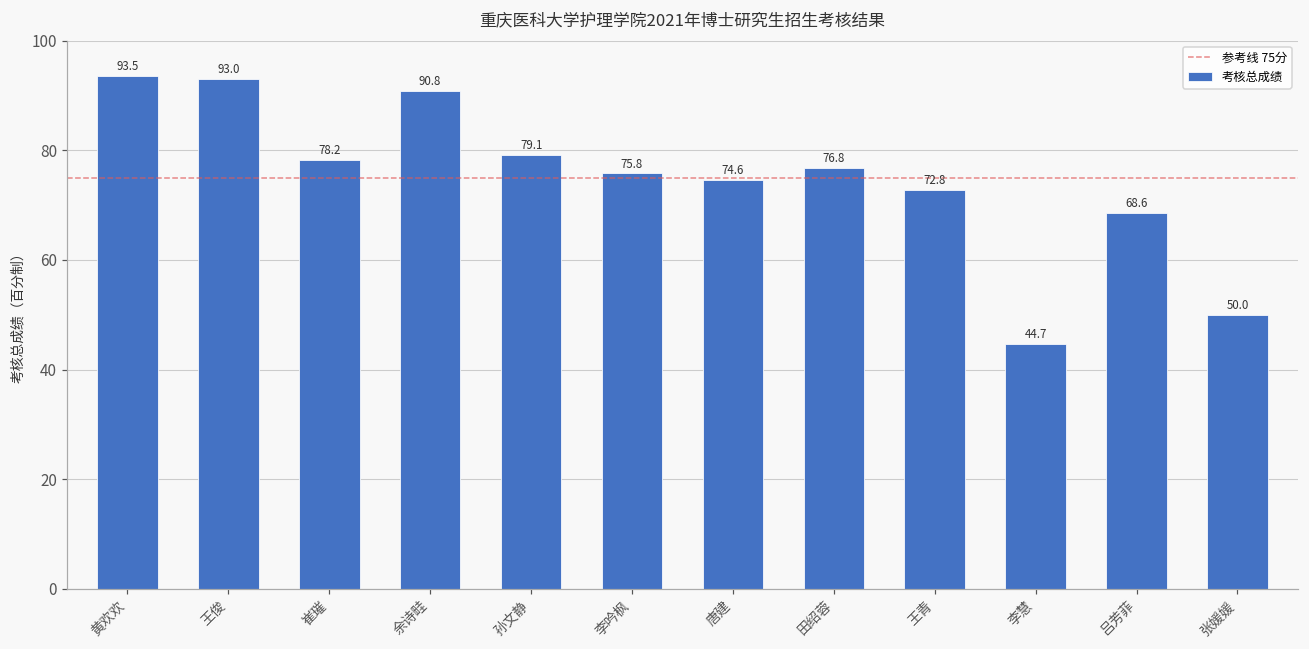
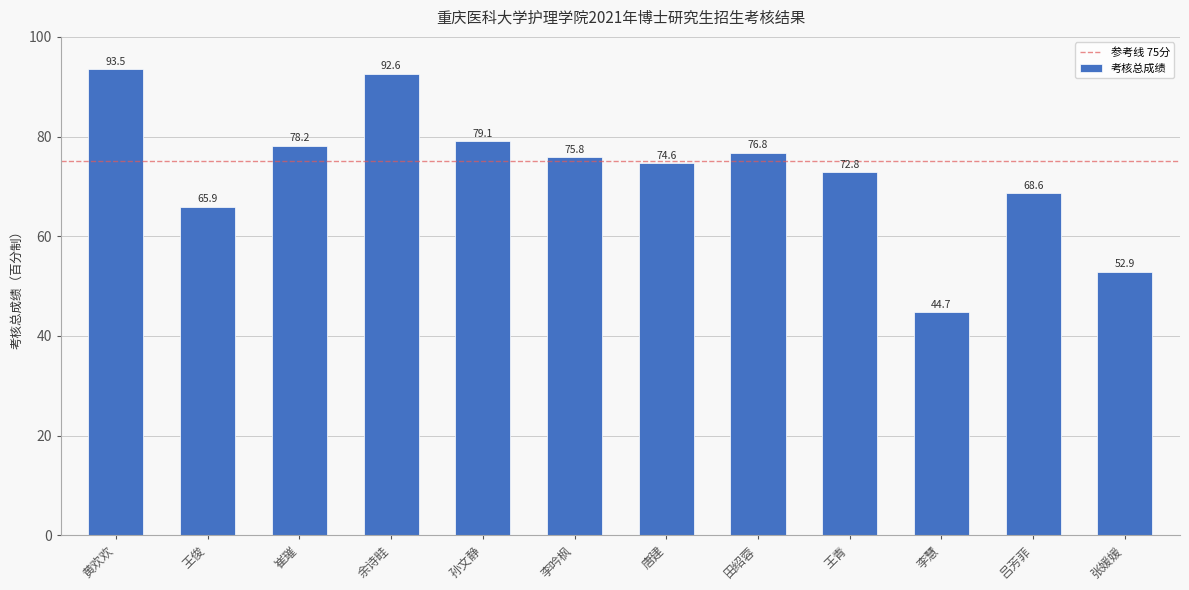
王俊: 93.0 -> 65.9
余诗畦: 90.8 -> 92.6
张媛媛: 50.0 -> 52.9
